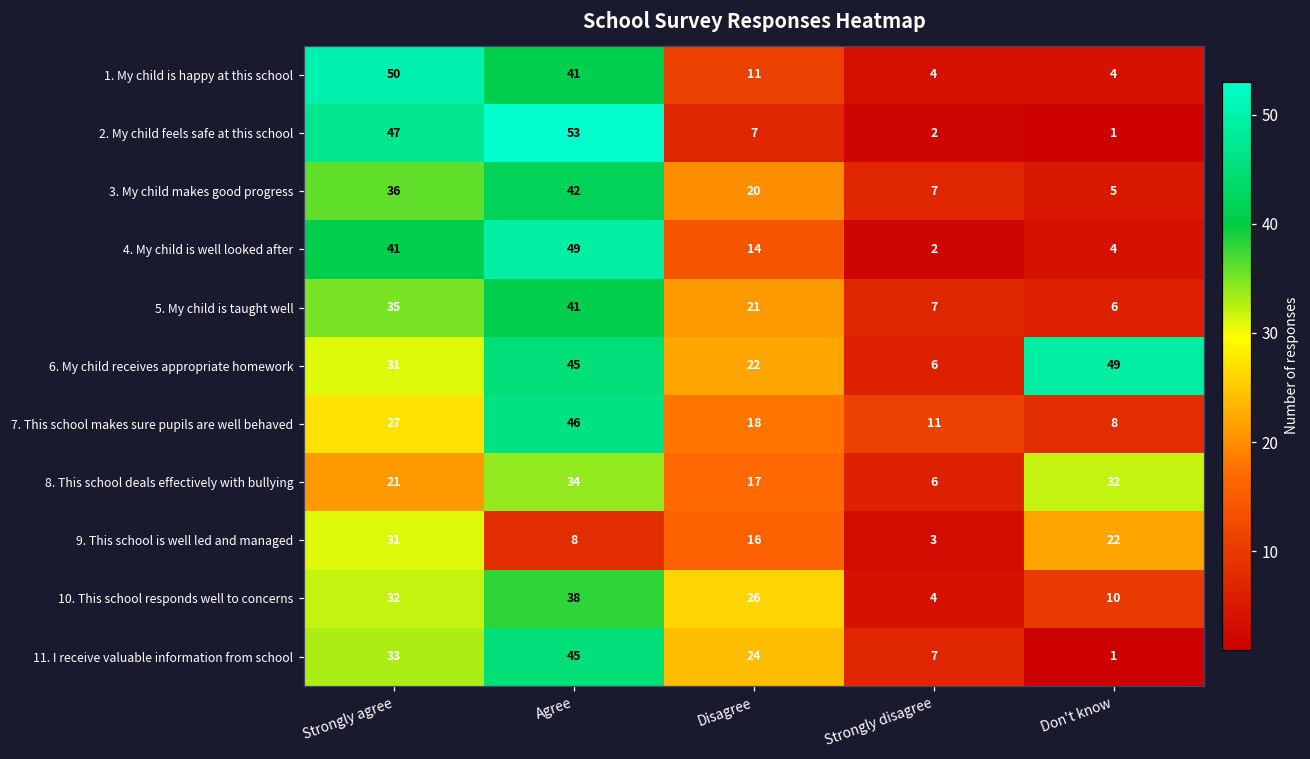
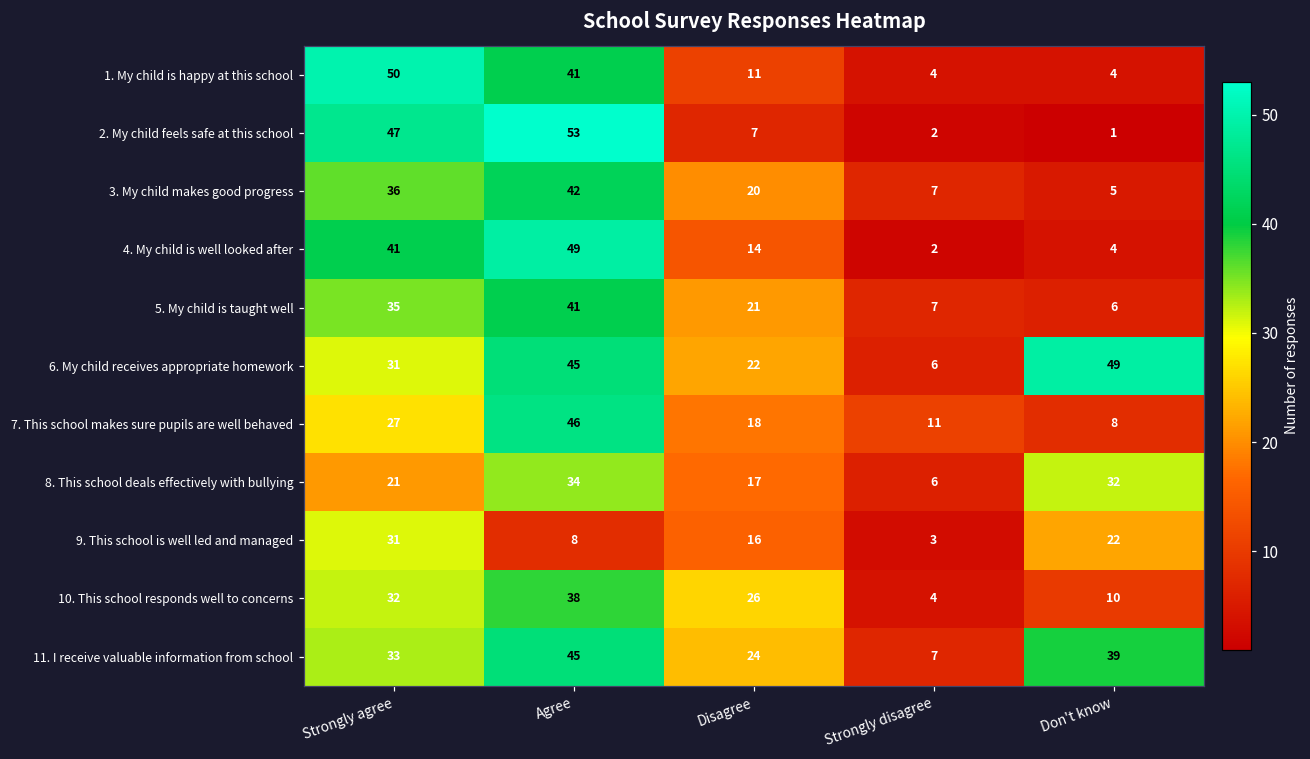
11. I receive valuable information from school, Don't know: 1 -> 39
